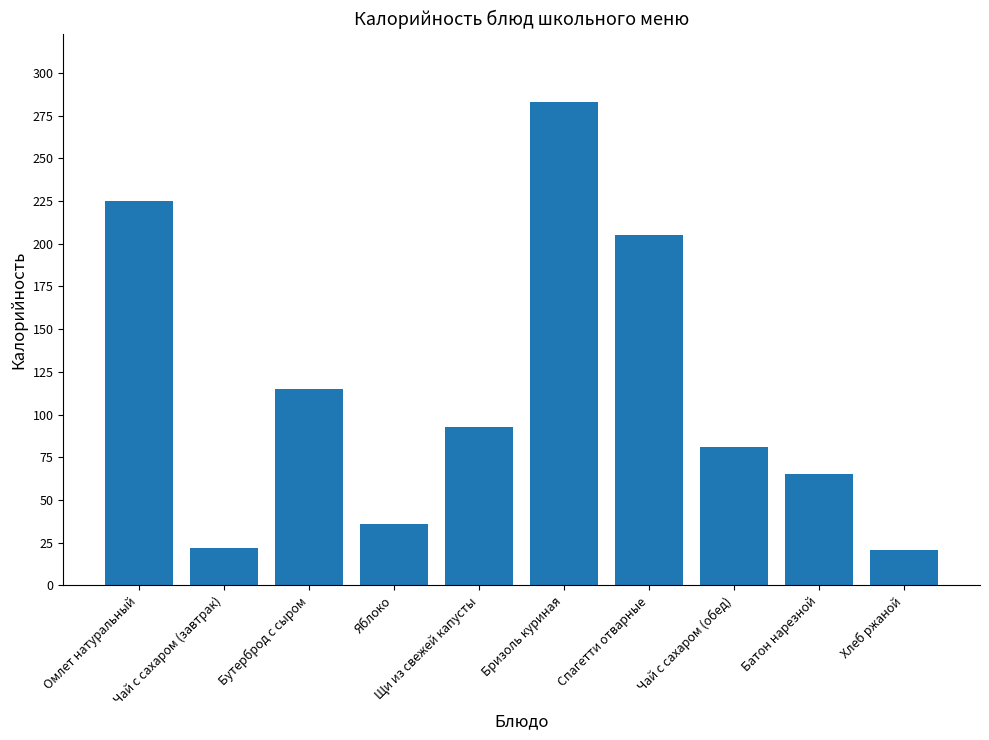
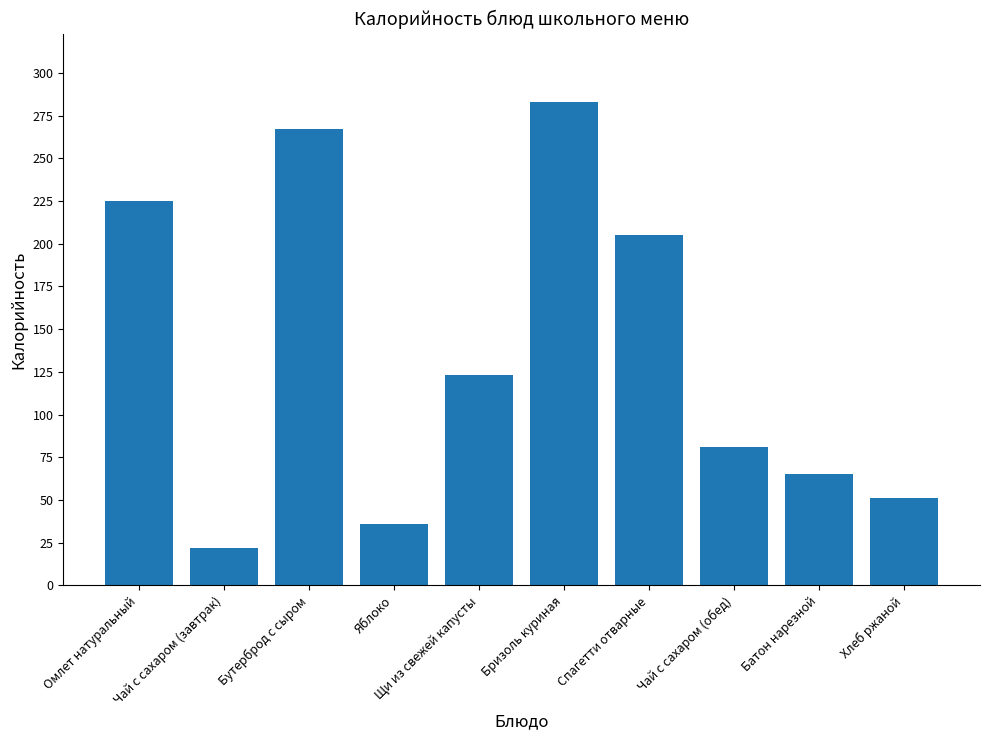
Бутерброд с сыром: 115 -> 267
Щи из свежей капусты: 93 -> 123
Хлеб ржаной: 21 -> 51
